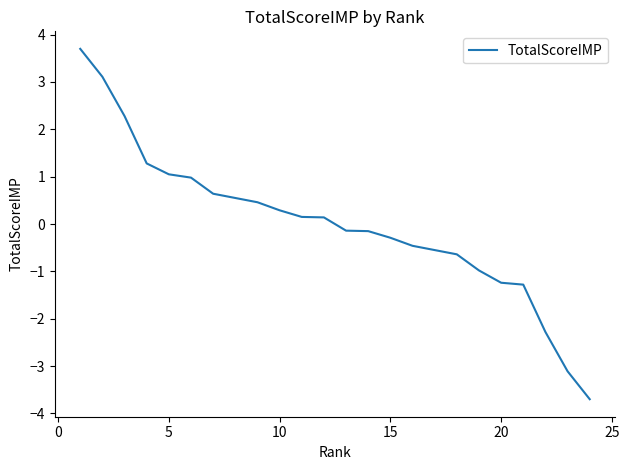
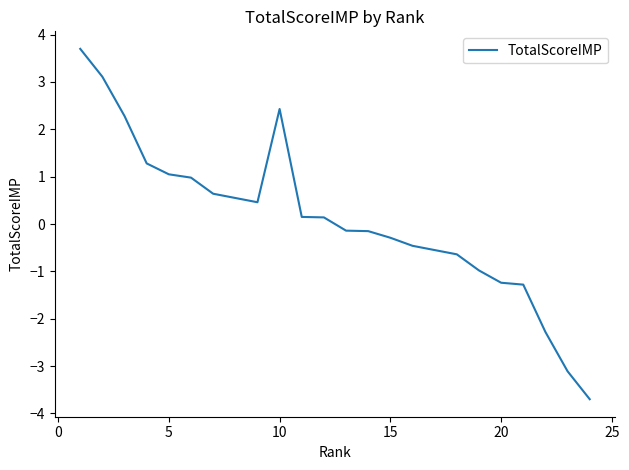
10: 0.3 -> 2.4
